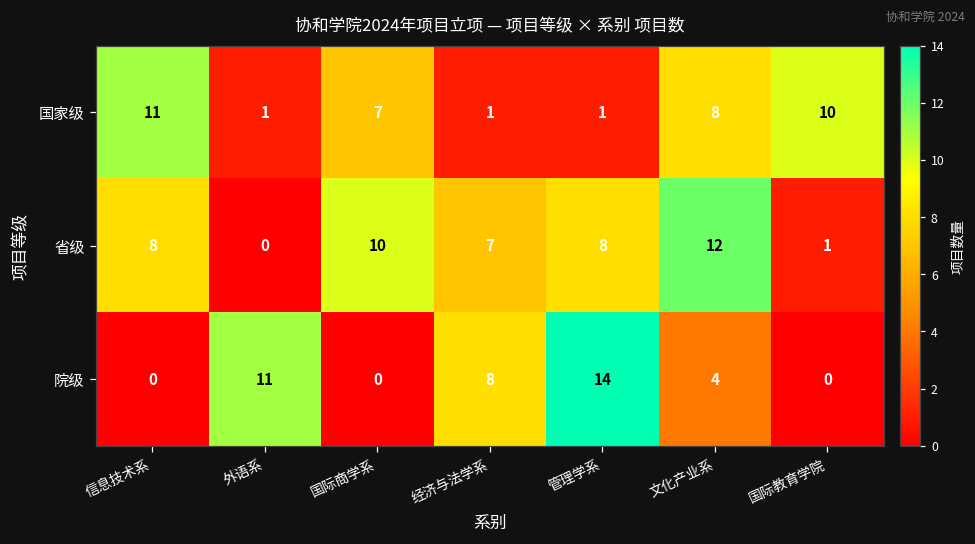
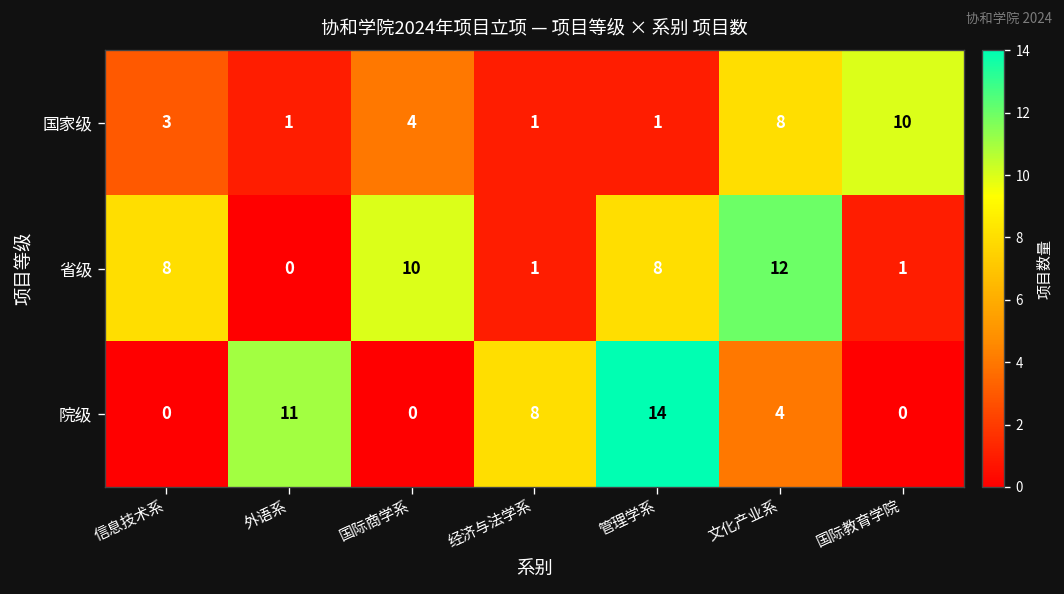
国家级, 信息技术系: 11 -> 3
国家级, 国际商学系: 7 -> 4
省级, 经济与法学系: 7 -> 1
